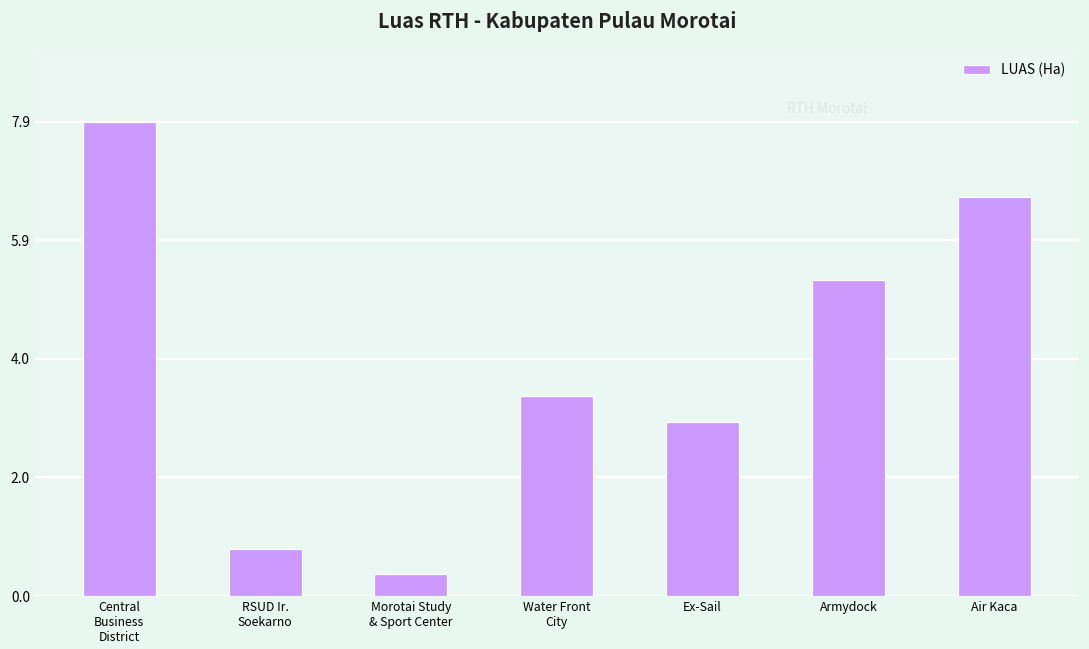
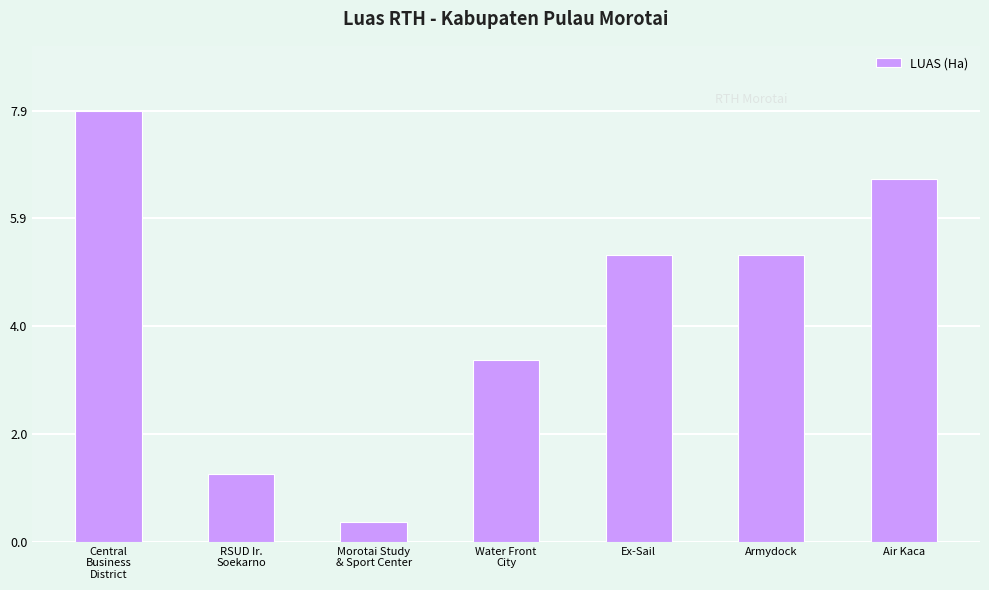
RSUD Ir. Soekarno: 0.8 -> 1.3
Ex-Sail: 2.9 -> 5.3
